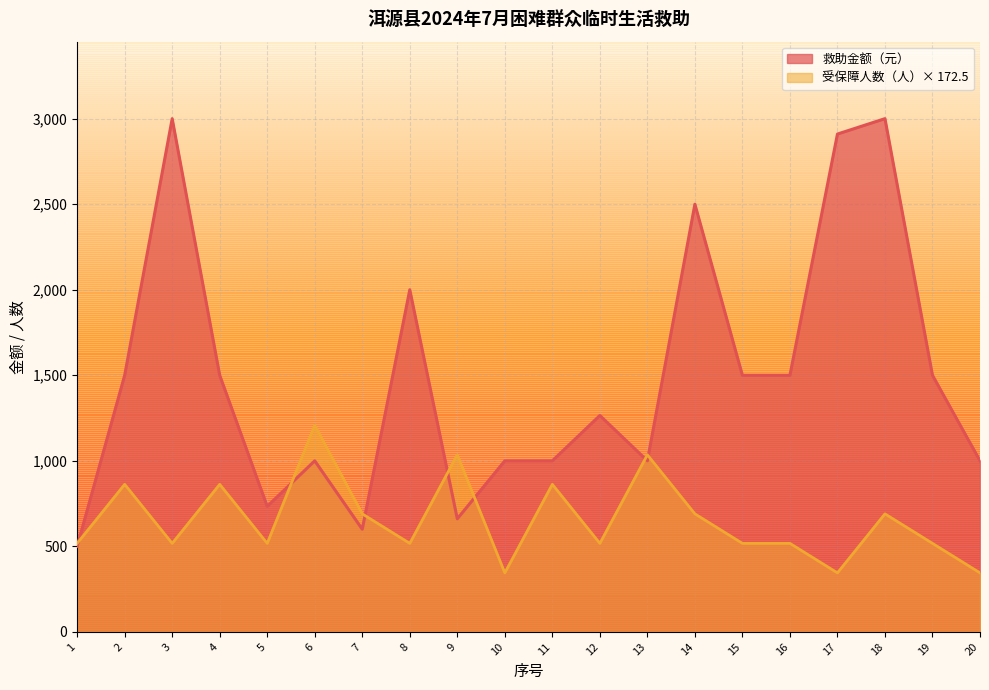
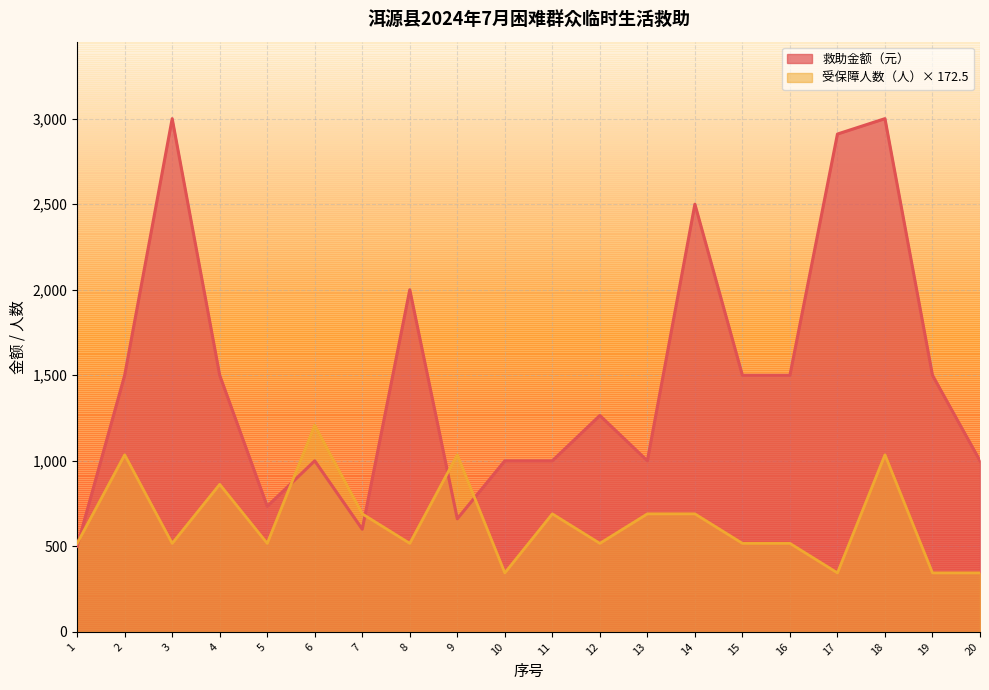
受保障人数（人）× 172.5, 2: 860 -> 1,030
受保障人数（人）× 172.5, 11: 860 -> 690
受保障人数（人）× 172.5, 13: 1,030 -> 690
受保障人数（人）× 172.5, 18: 690 -> 1,030
受保障人数（人）× 172.5, 19: 520 -> 340
